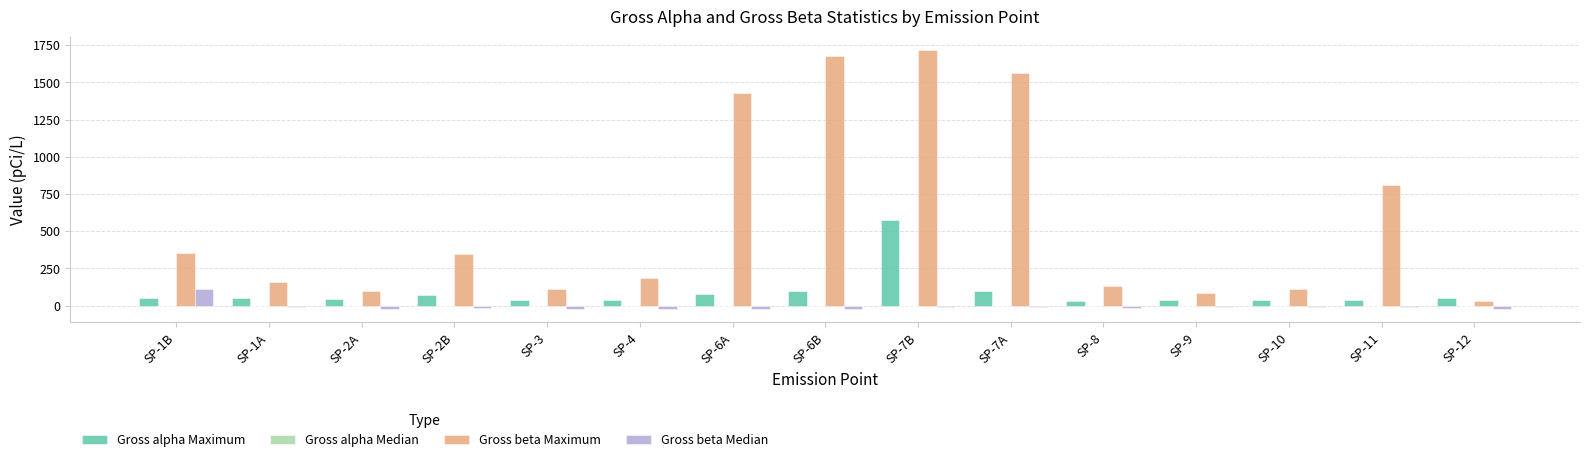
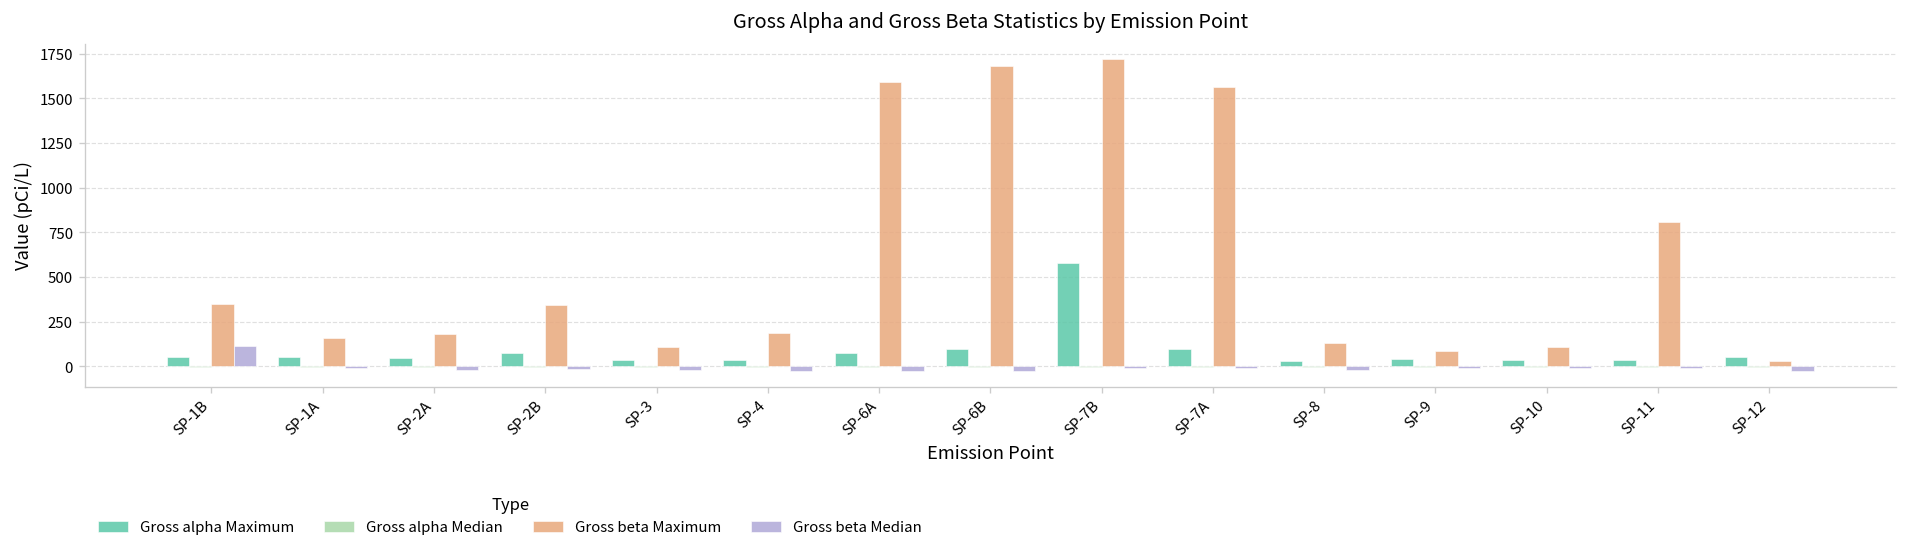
Gross beta Maximum, SP-2A: 100 -> 180
Gross beta Maximum, SP-6A: 1430 -> 1590
